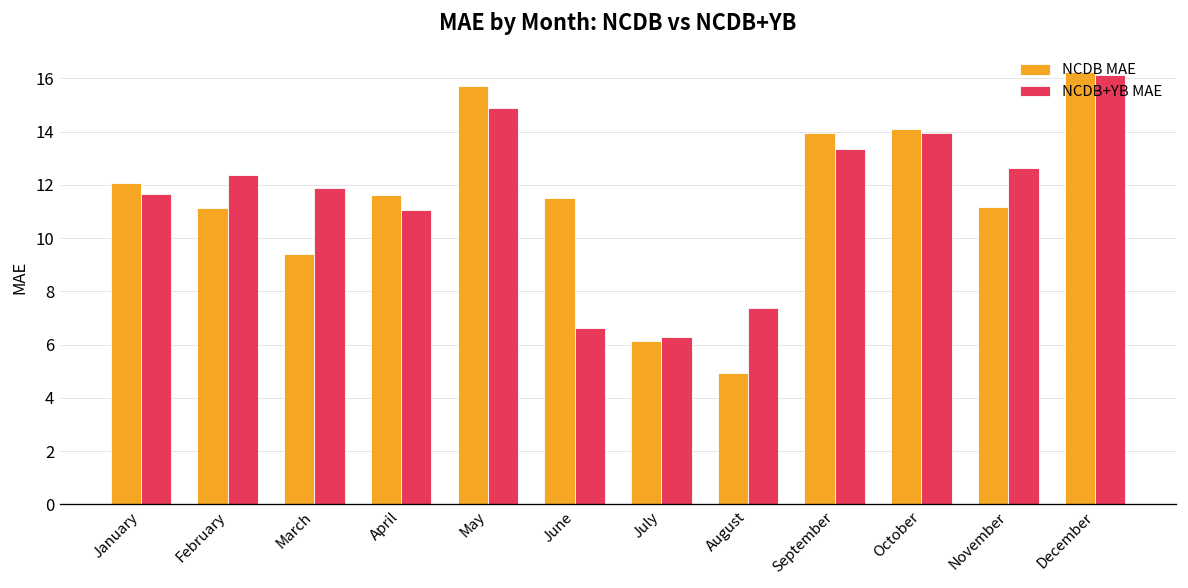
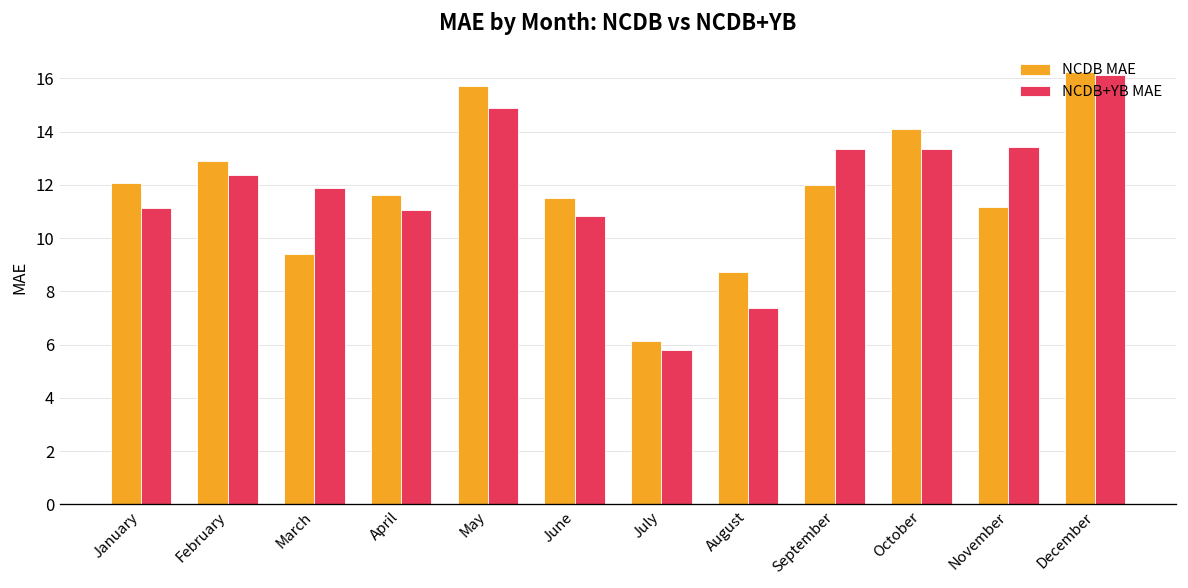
NCDB+YB MAE, January: 11.7 -> 11.1
NCDB MAE, February: 11.1 -> 12.9
NCDB+YB MAE, June: 6.6 -> 10.8
NCDB+YB MAE, July: 6.3 -> 5.8
NCDB MAE, August: 4.9 -> 8.7
NCDB MAE, September: 13.9 -> 12.0
NCDB+YB MAE, October: 14.0 -> 13.4
NCDB+YB MAE, November: 12.6 -> 13.4
